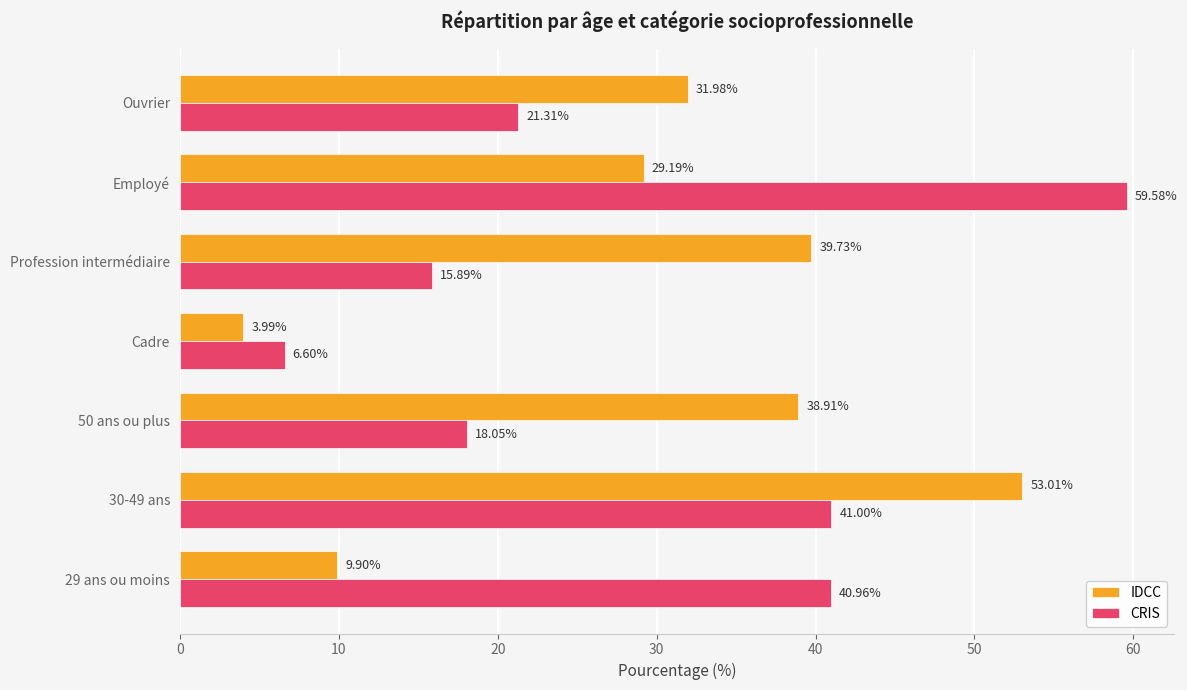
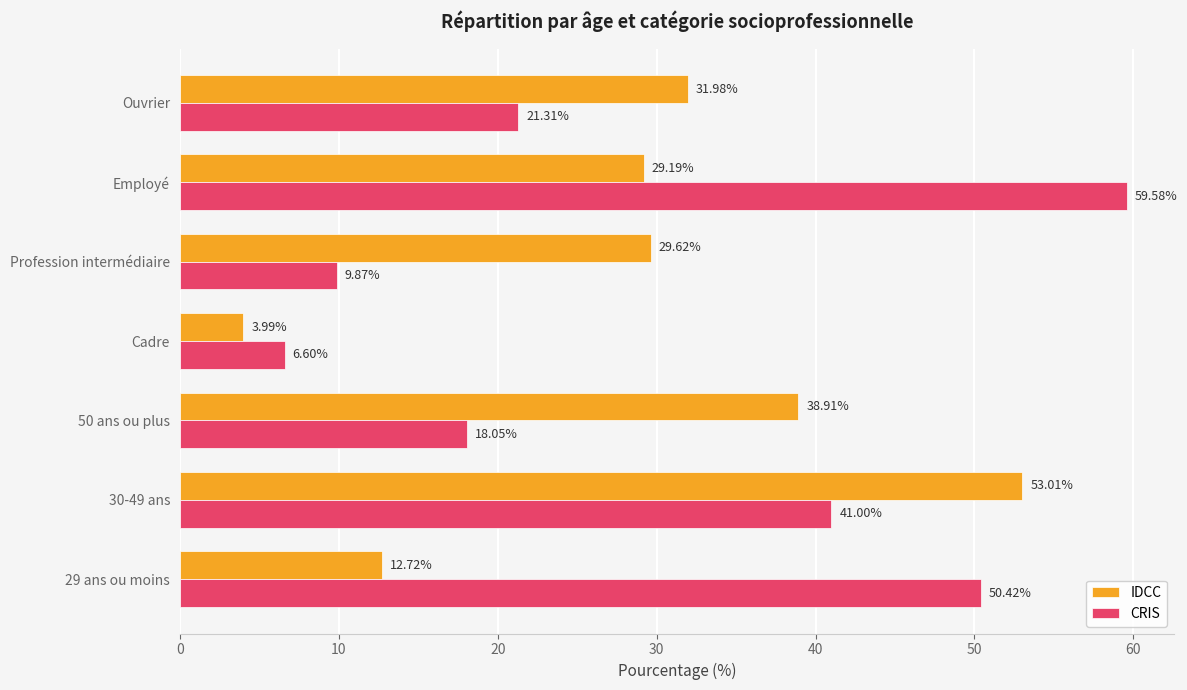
IDCC, Profession intermédiaire: 39.73% -> 29.62%
CRIS, Profession intermédiaire: 15.89% -> 9.87%
IDCC, 29 ans ou moins: 9.90% -> 12.72%
CRIS, 29 ans ou moins: 40.96% -> 50.42%
